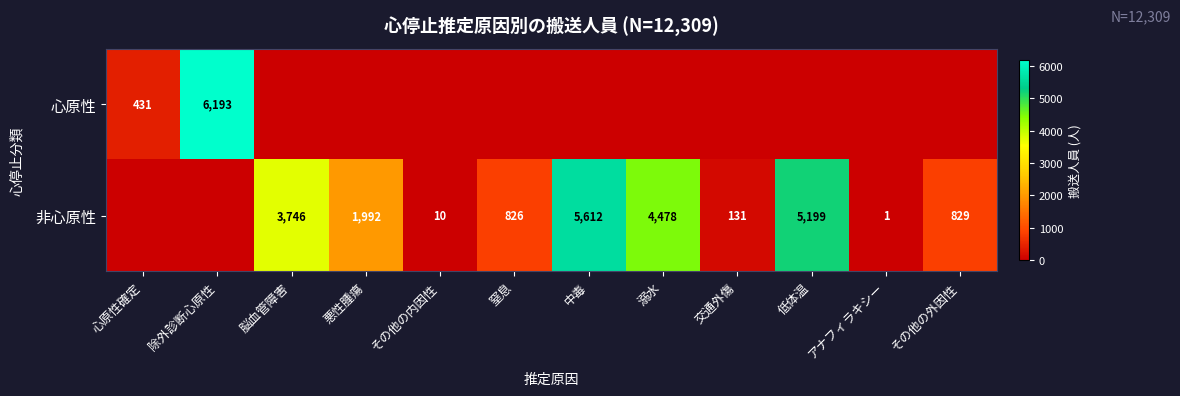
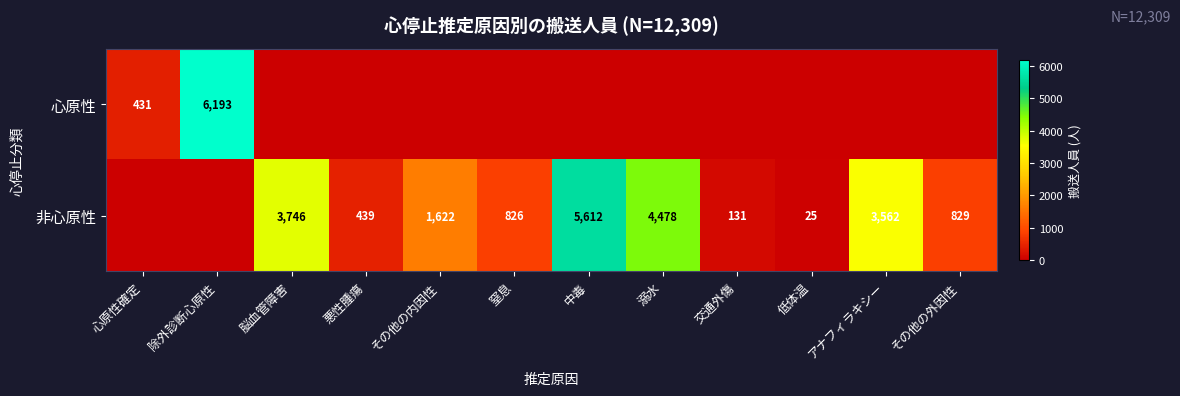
非心原性, 悪性腫瘍: 1,992 -> 439
非心原性, その他の内因性: 10 -> 1,622
非心原性, 低体温: 5,199 -> 25
非心原性, アナフィラキシー: 1 -> 3,562
